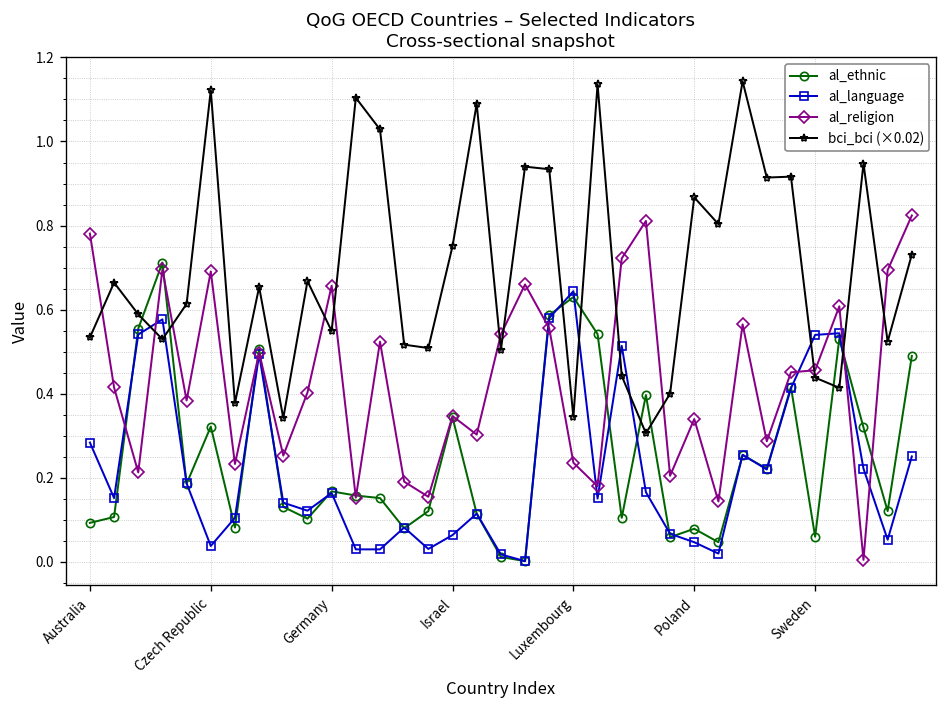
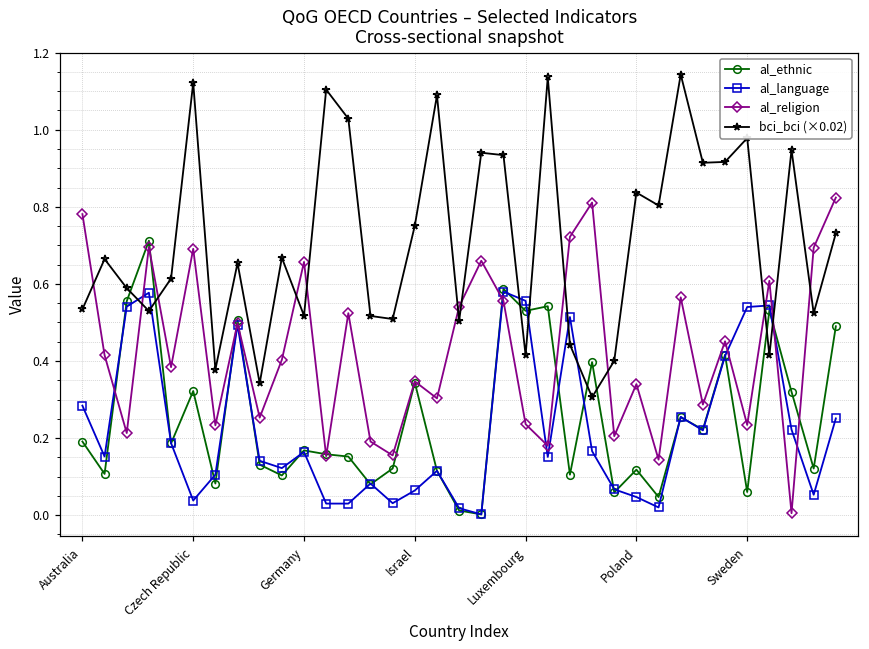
al_ethnic, Australia: 0.09 -> 0.19
bci_bci (×0.02), Germany: 0.55 -> 0.52
al_ethnic, Luxembourg: 0.63 -> 0.53
al_language, Luxembourg: 0.64 -> 0.56
bci_bci (×0.02), Luxembourg: 0.34 -> 0.41
al_ethnic, Poland: 0.08 -> 0.12
bci_bci (×0.02), Poland: 0.87 -> 0.84
al_religion, Sweden: 0.46 -> 0.23
bci_bci (×0.02), Sweden: 0.44 -> 0.98
